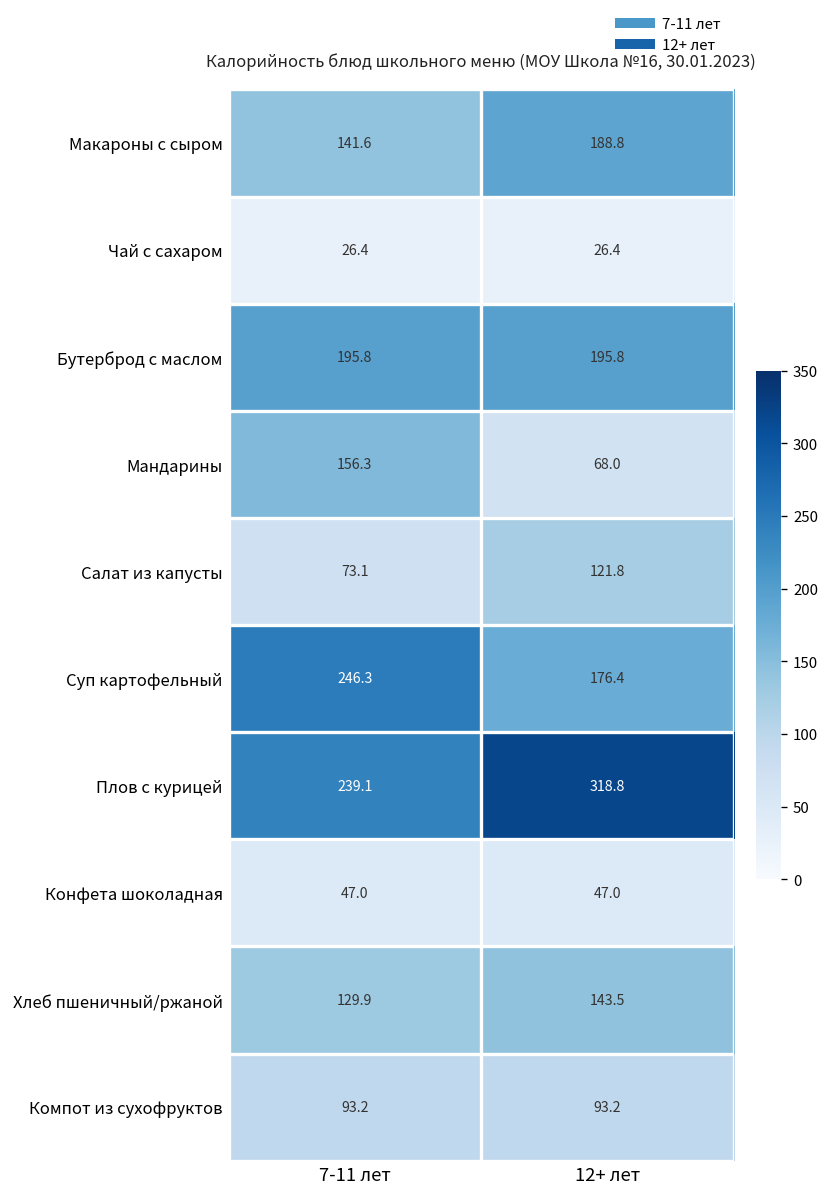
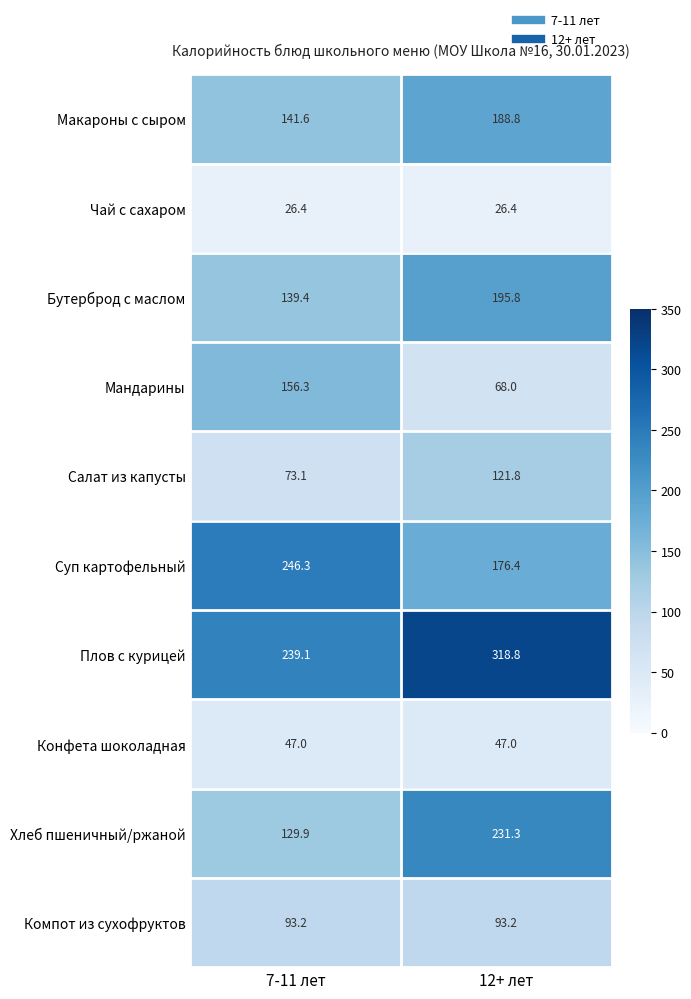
Бутерброд с маслом, 7-11 лет: 195.8 -> 139.4
Хлеб пшеничный/ржаной, 12+ лет: 143.5 -> 231.3
